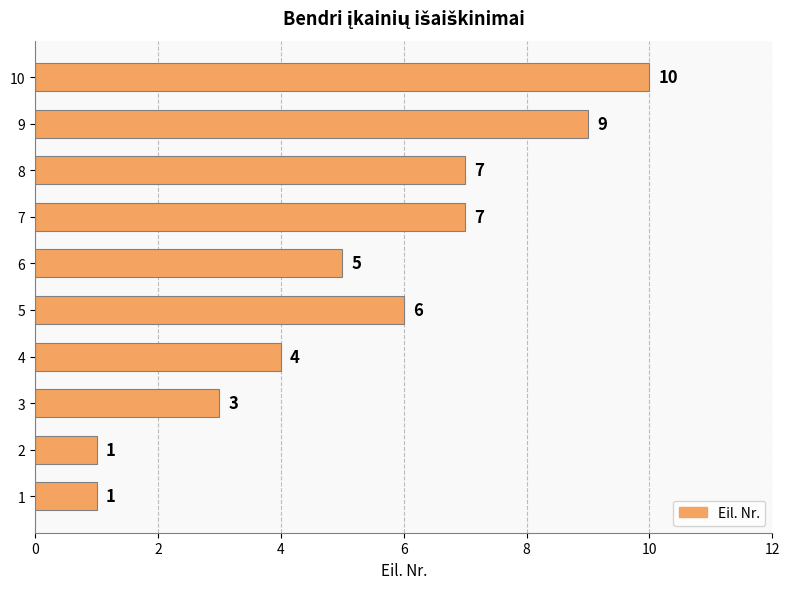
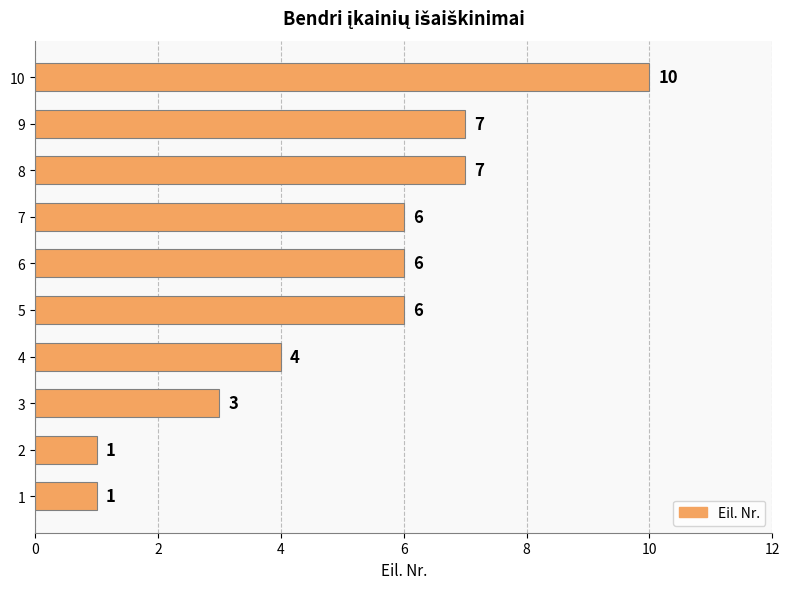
9: 9 -> 7
7: 7 -> 6
6: 5 -> 6
